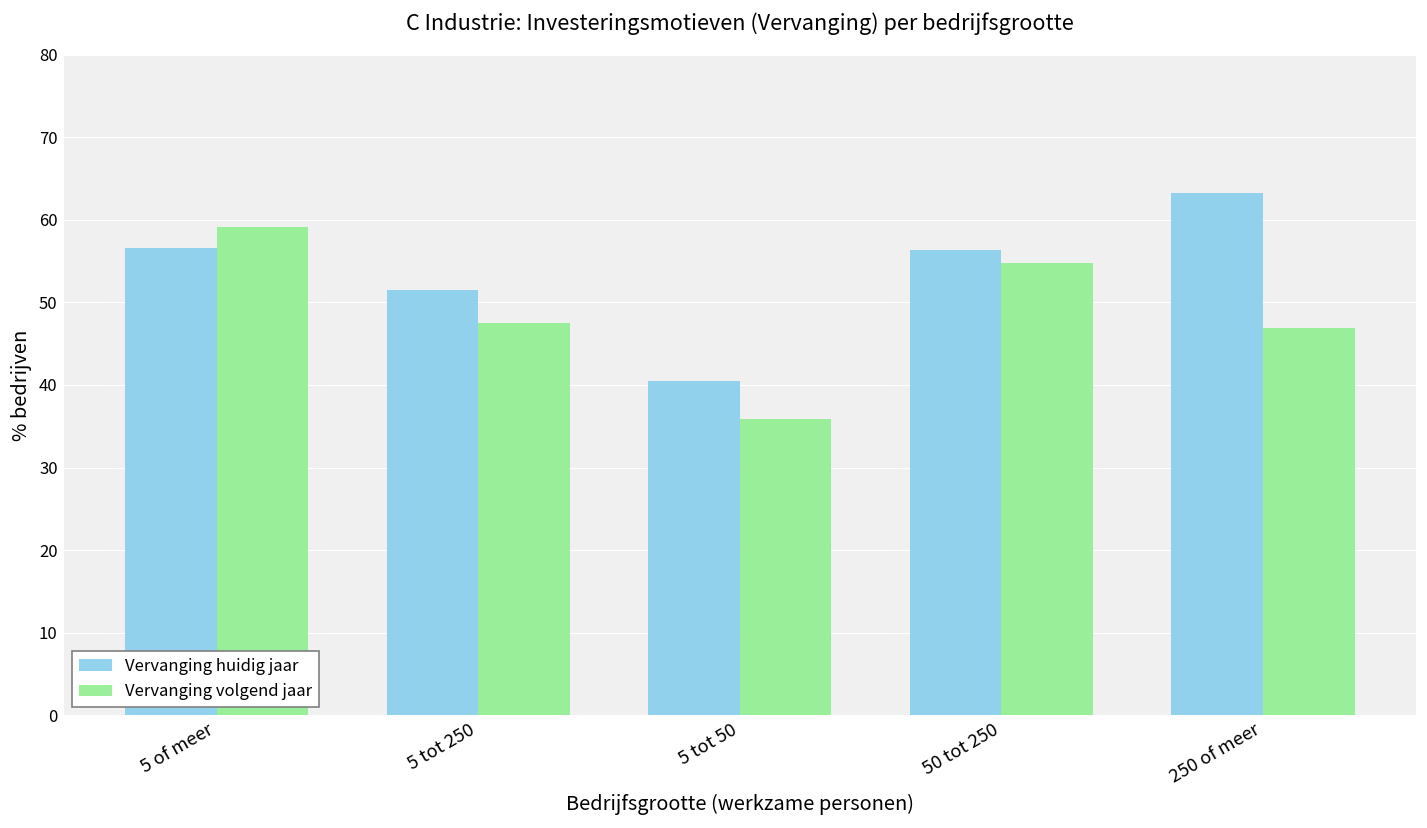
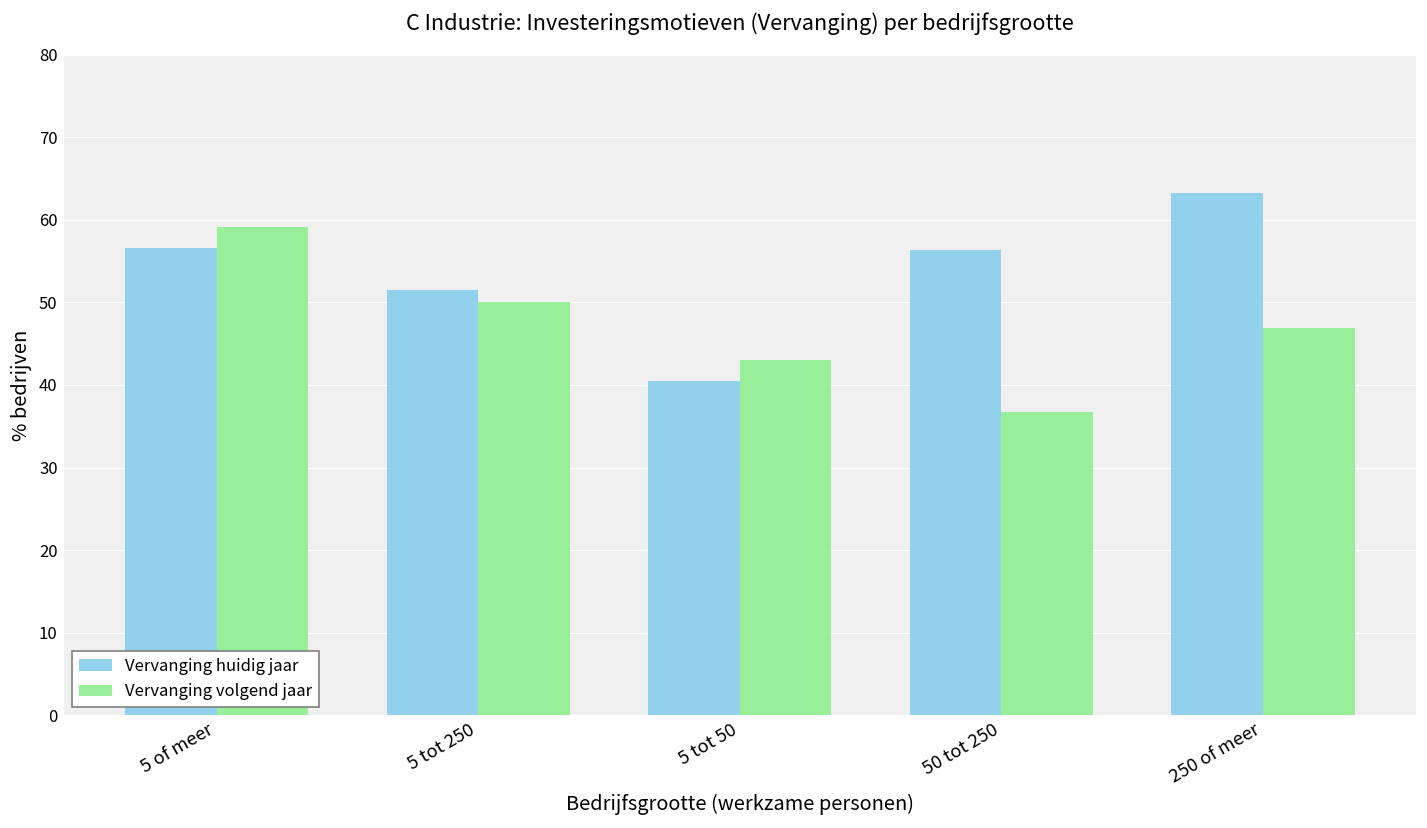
Vervanging volgend jaar, 5 tot 250: 48 -> 50
Vervanging volgend jaar, 5 tot 50: 36 -> 43
Vervanging volgend jaar, 50 tot 250: 55 -> 37
